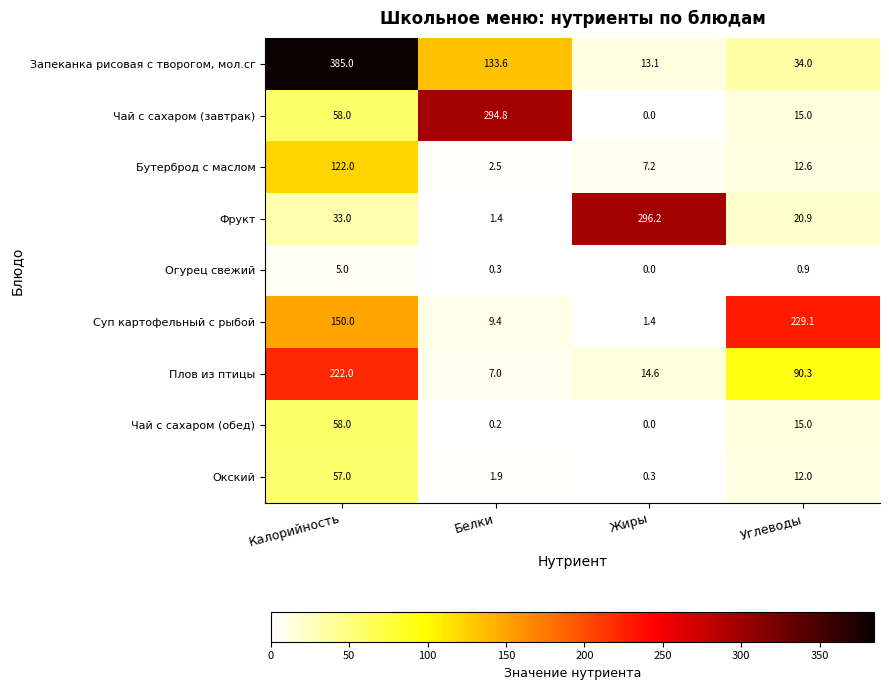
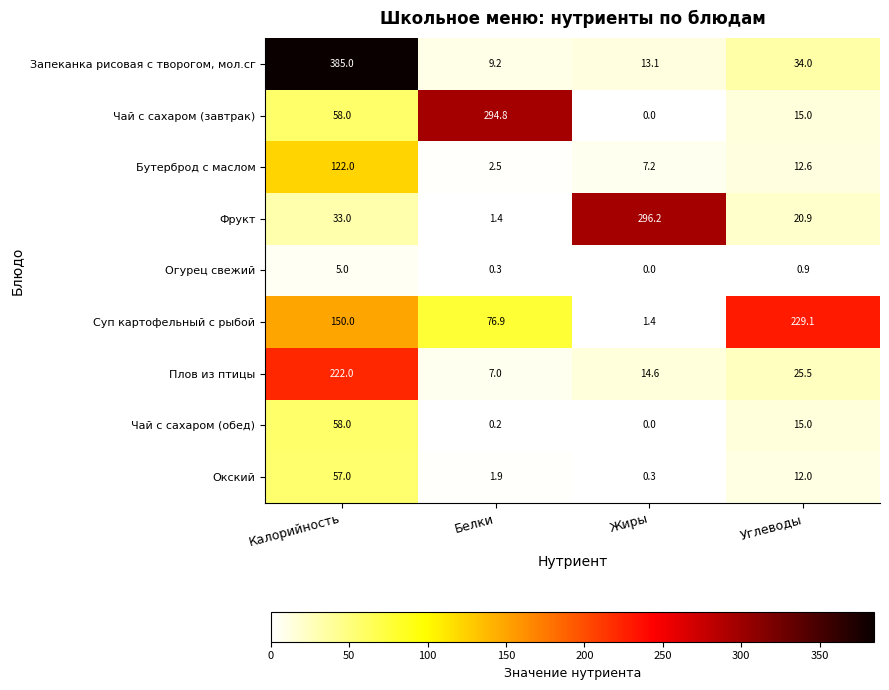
Запеканка рисовая с творогом, мол.сг, Белки: 133.6 -> 9.2
Суп картофельный с рыбой, Белки: 9.4 -> 76.9
Плов из птицы, Углеводы: 90.3 -> 25.5
